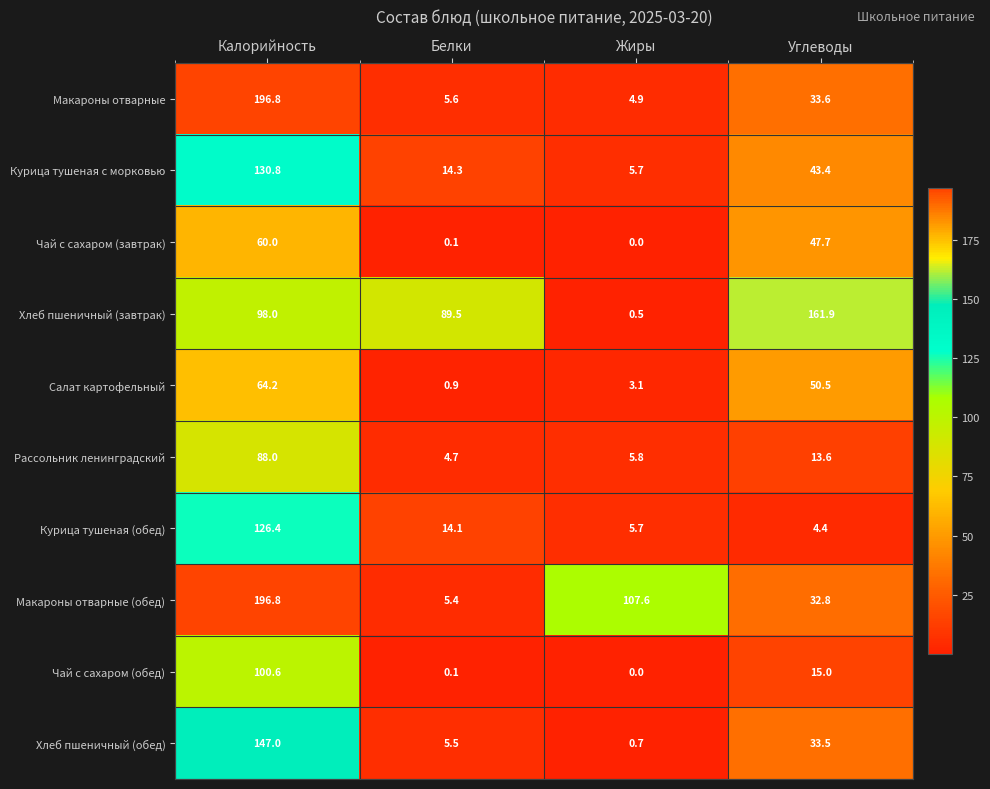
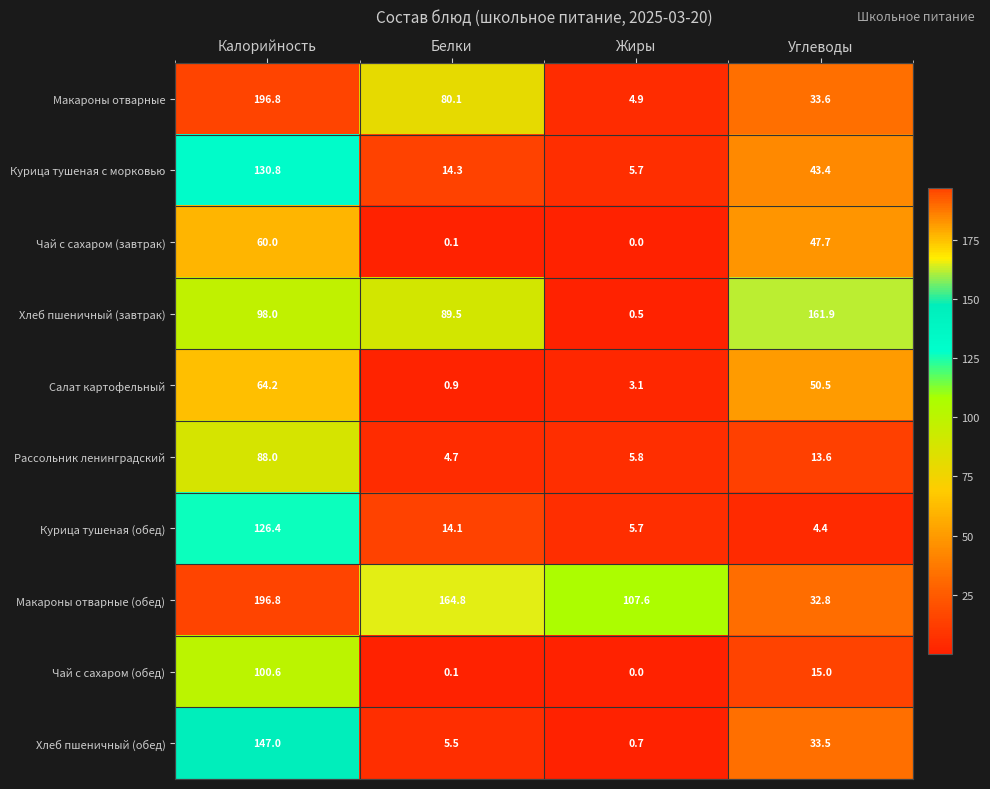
Макароны отварные, Белки: 5.6 -> 80.1
Макароны отварные (обед), Белки: 5.4 -> 164.8
